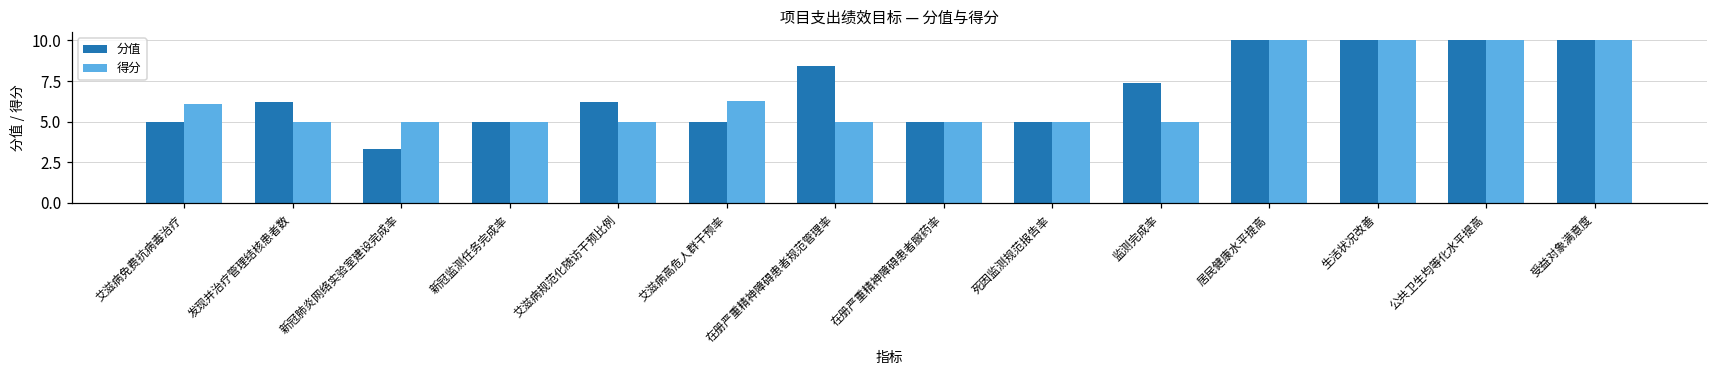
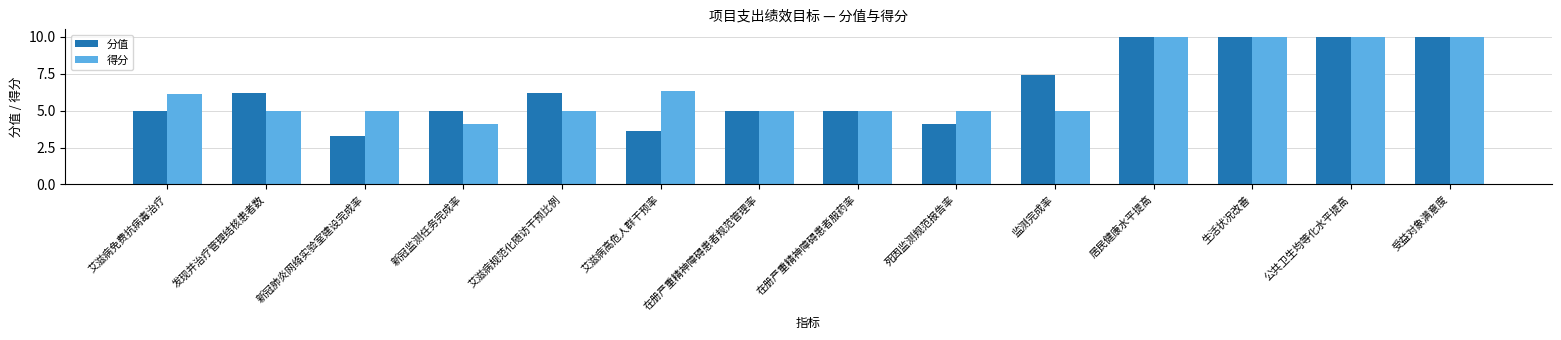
得分, 新冠监测任务完成率: 5.0 -> 4.1
分值, 艾滋病高危人群干预率: 5.0 -> 3.6
分值, 在册严重精神障碍患者规范管理率: 8.4 -> 5.0
分值, 死因监测规范报告率: 5.0 -> 4.1
